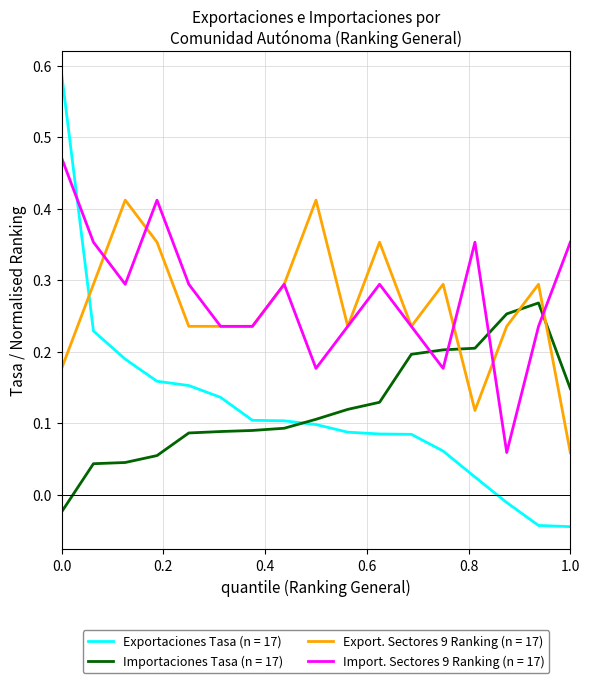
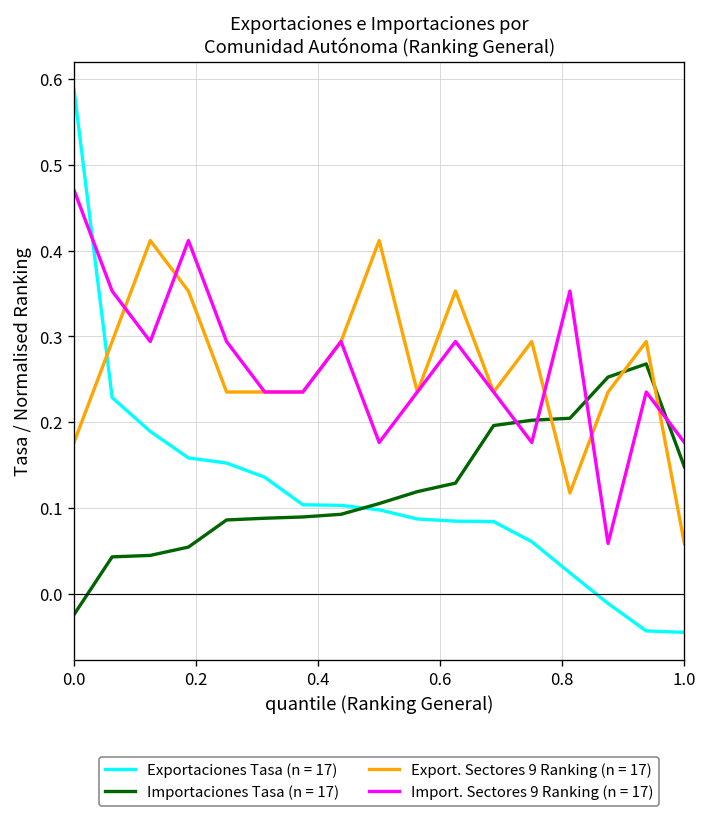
Import. Sectores 9 Ranking (n = 17), 1.0: 0.35 -> 0.18
